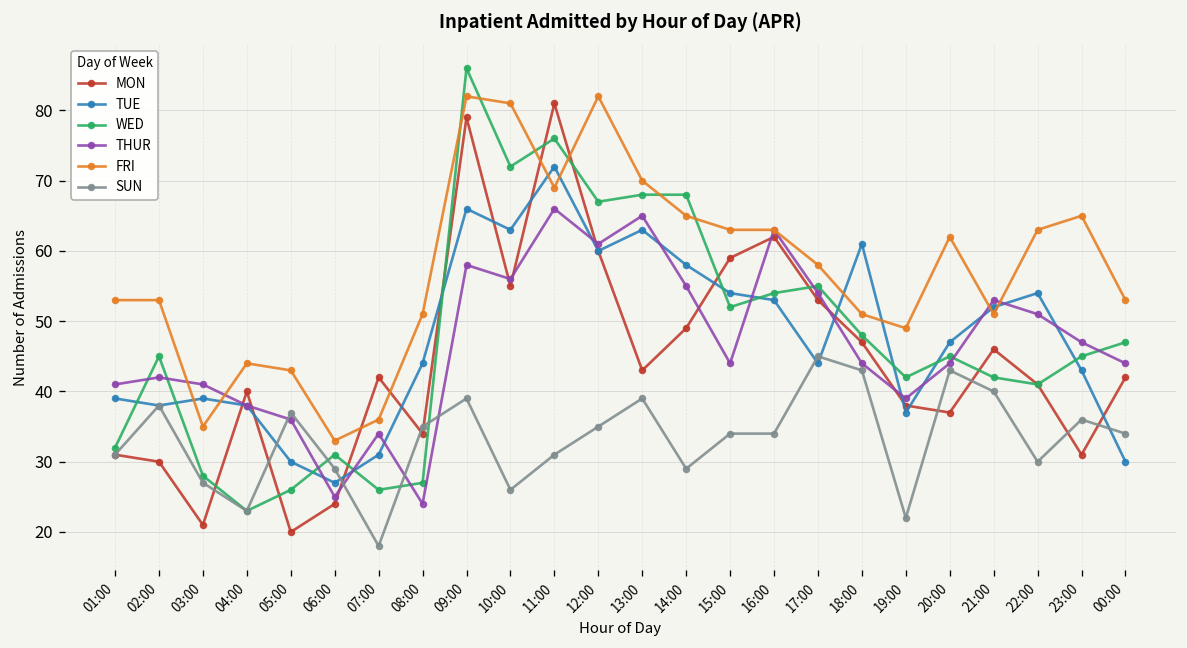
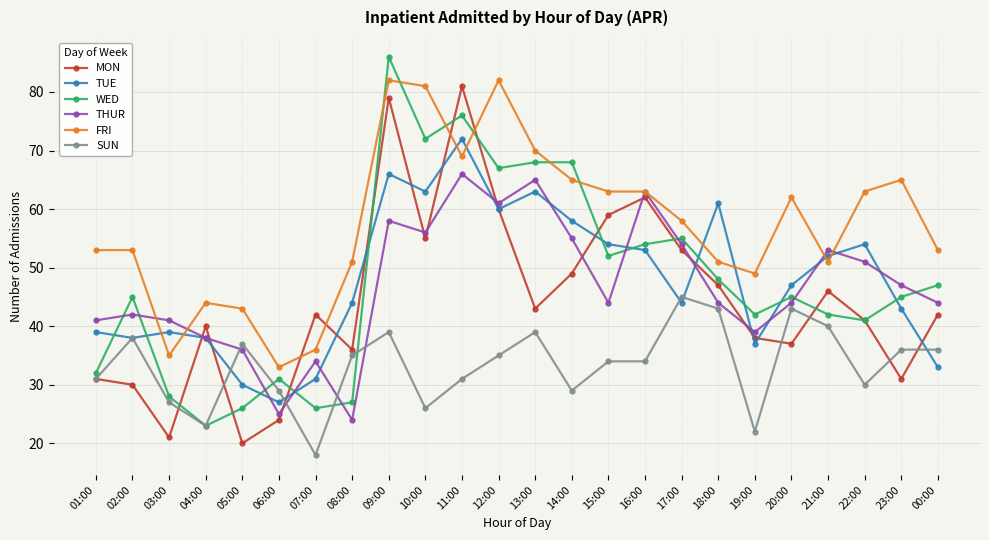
MON, 08:00: 34 -> 36
TUE, 00:00: 30 -> 33
SUN, 00:00: 34 -> 36
